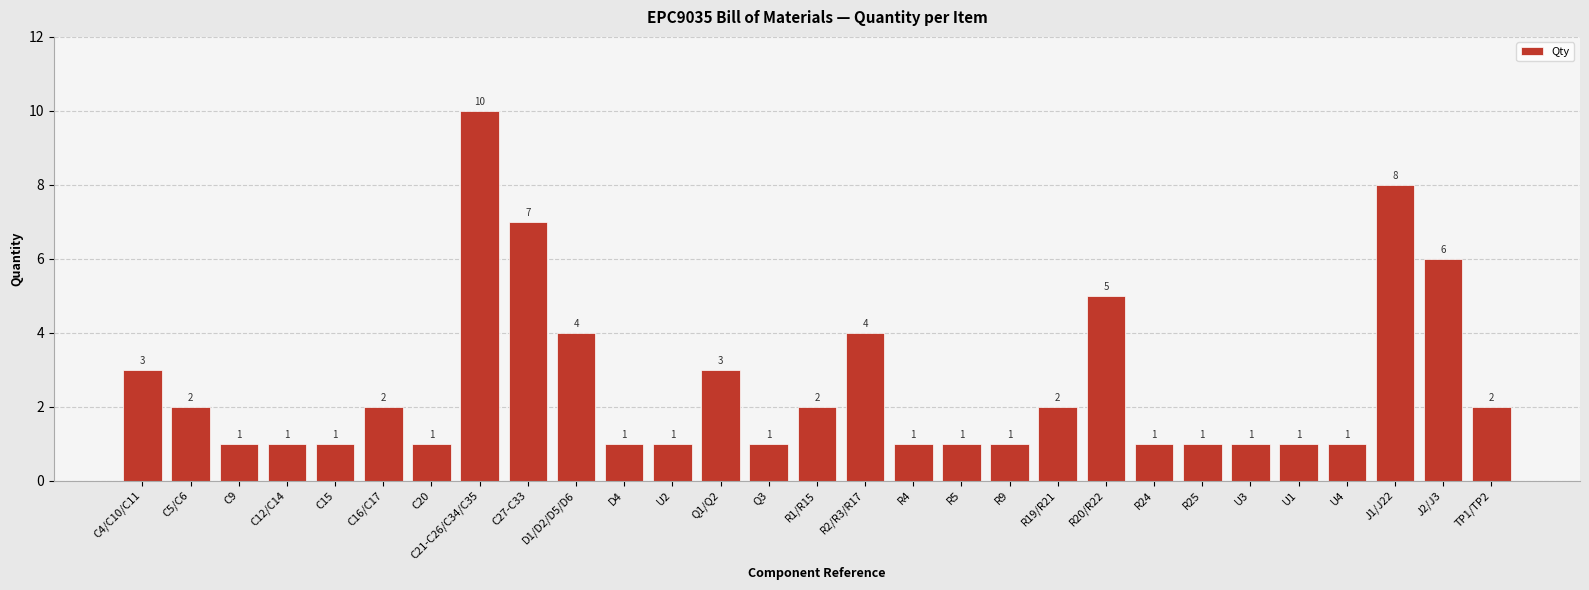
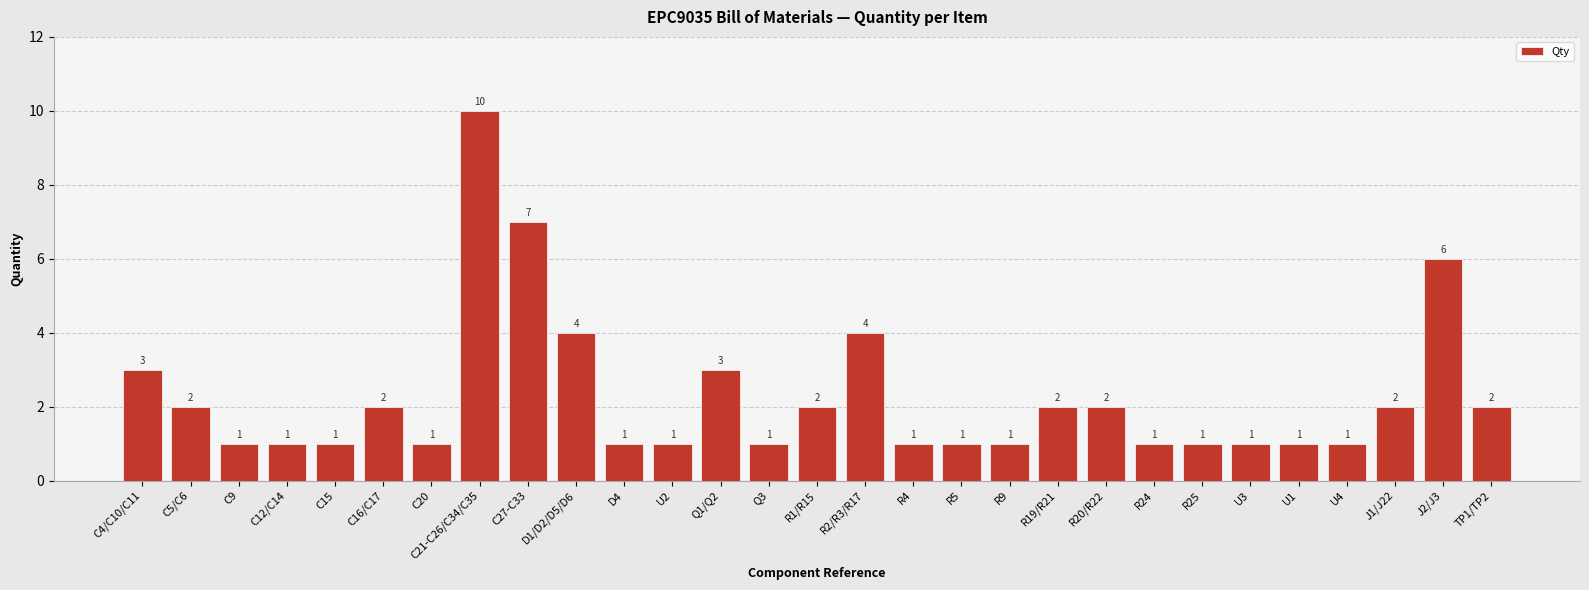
R20/R22: 5 -> 2
J1/J22: 8 -> 2
